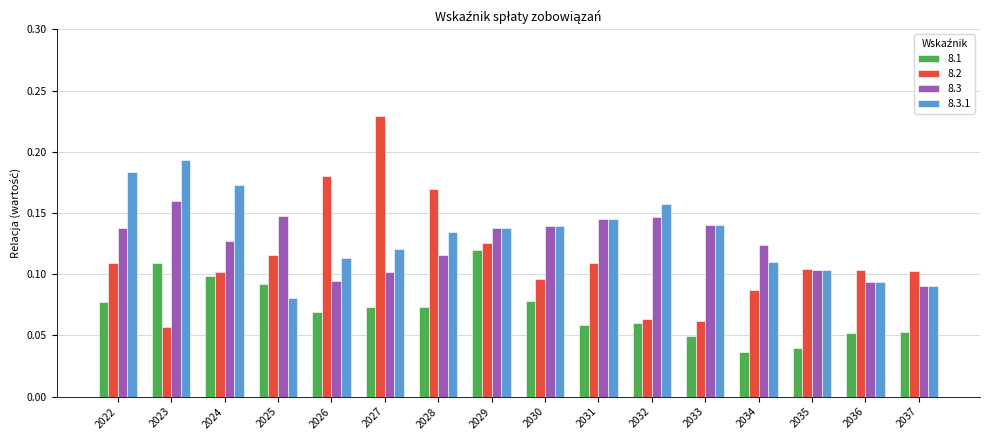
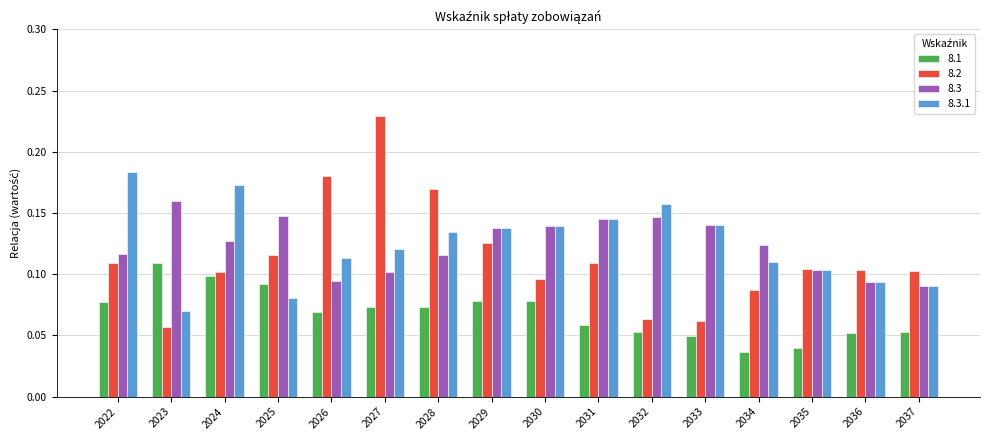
8.3, 2022: 0.138 -> 0.116
8.3.1, 2023: 0.193 -> 0.070
8.1, 2029: 0.120 -> 0.078
8.1, 2032: 0.060 -> 0.053
